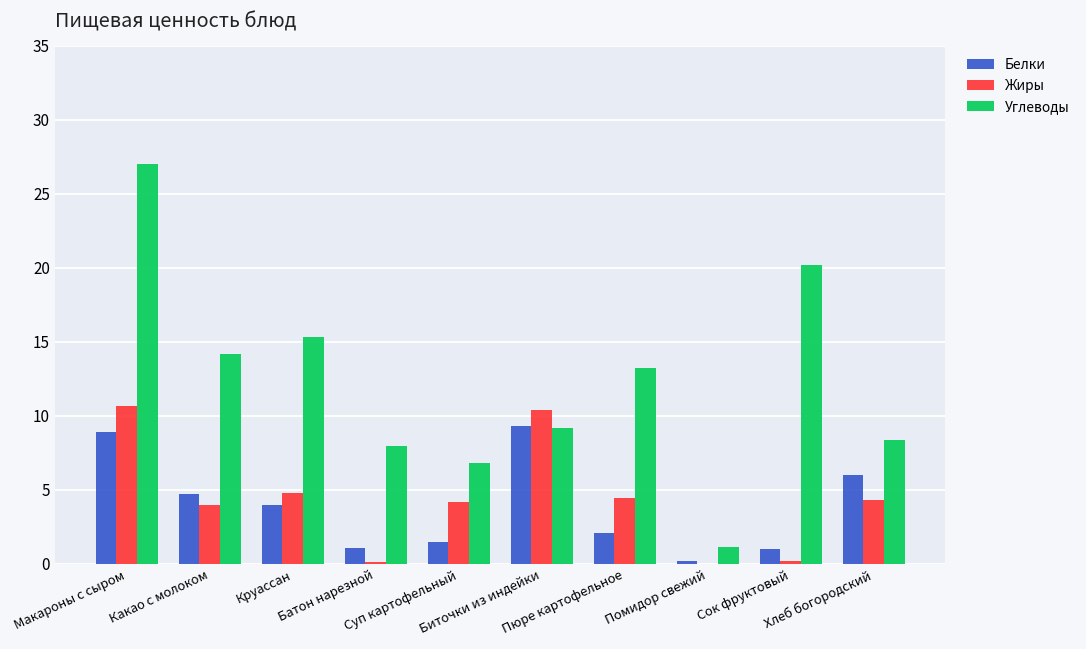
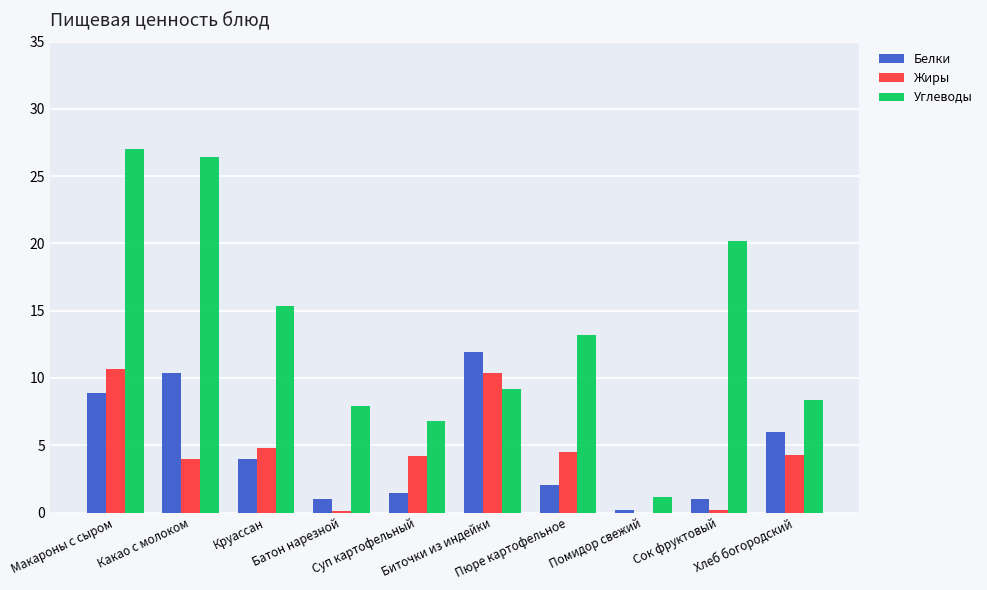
Белки, Какао с молоком: 4.7 -> 10.4
Углеводы, Какао с молоком: 14.2 -> 26.4
Белки, Биточки из индейки: 9.3 -> 11.9
